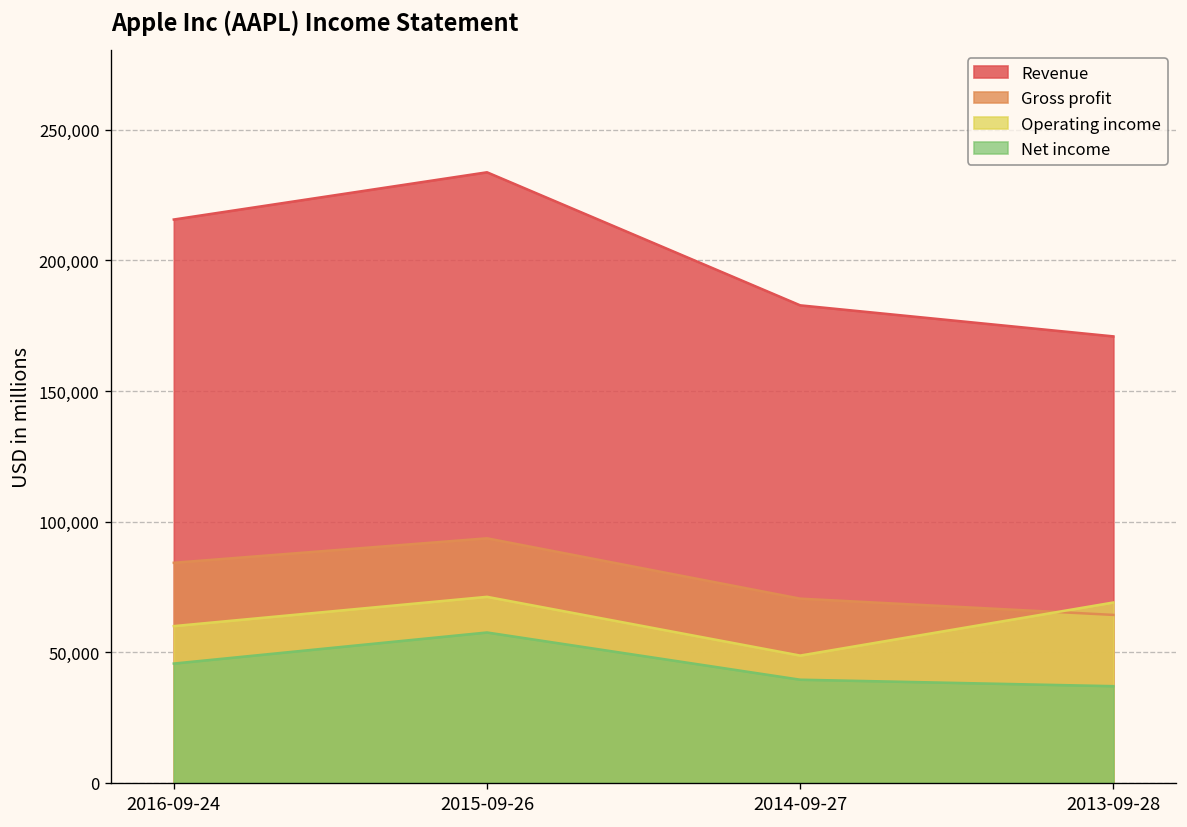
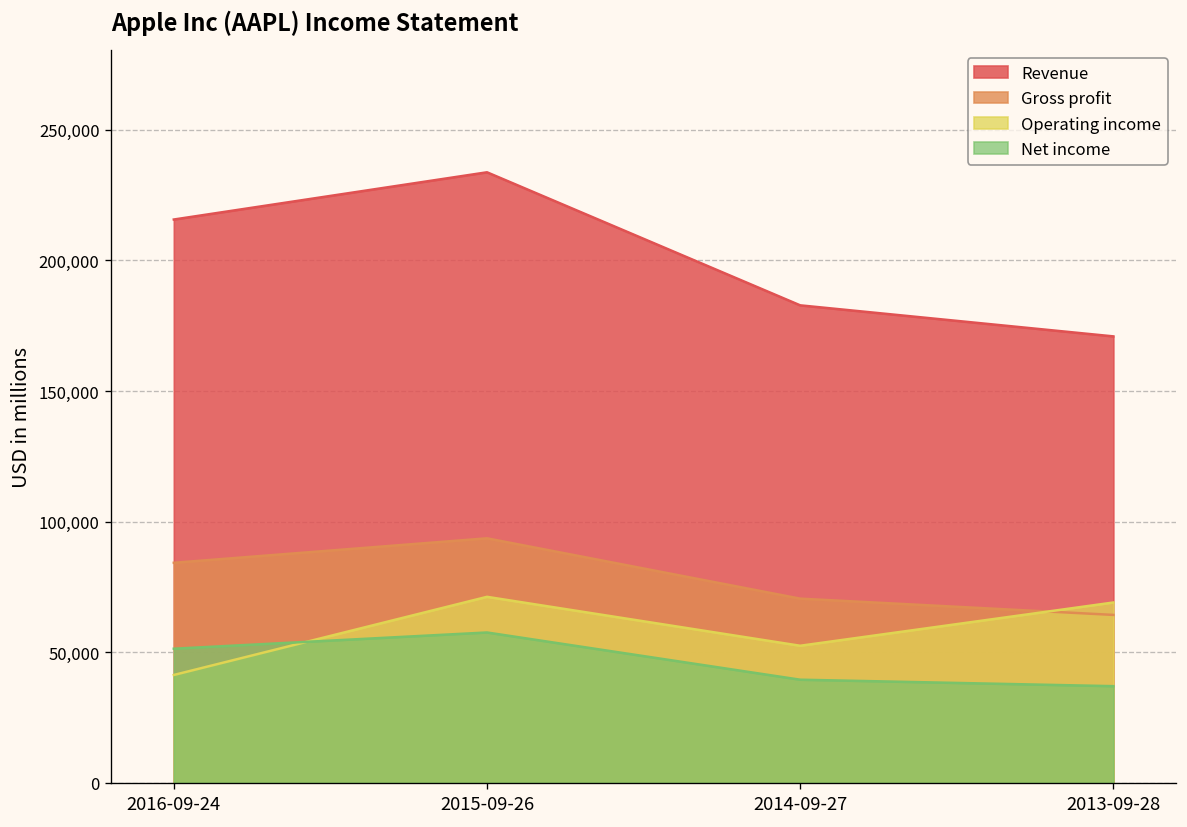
Operating income, 2016-09-24: 60,000 -> 41,000
Net income, 2016-09-24: 46,000 -> 51,000
Operating income, 2014-09-27: 49,000 -> 53,000
